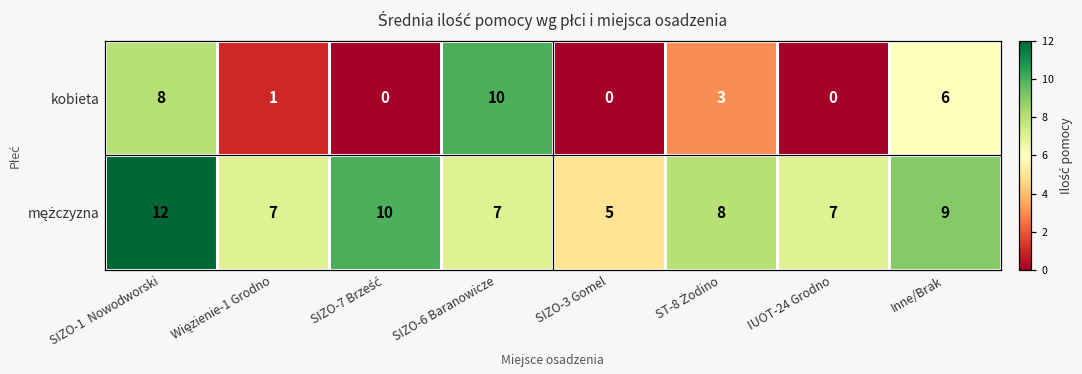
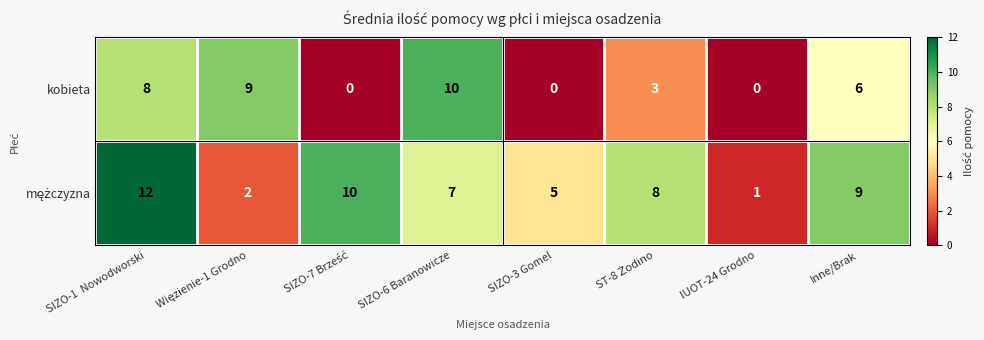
kobieta, Więzienie-1 Grodno: 1 -> 9
mężczyzna, Więzienie-1 Grodno: 7 -> 2
mężczyzna, IUOT-24 Grodno: 7 -> 1
